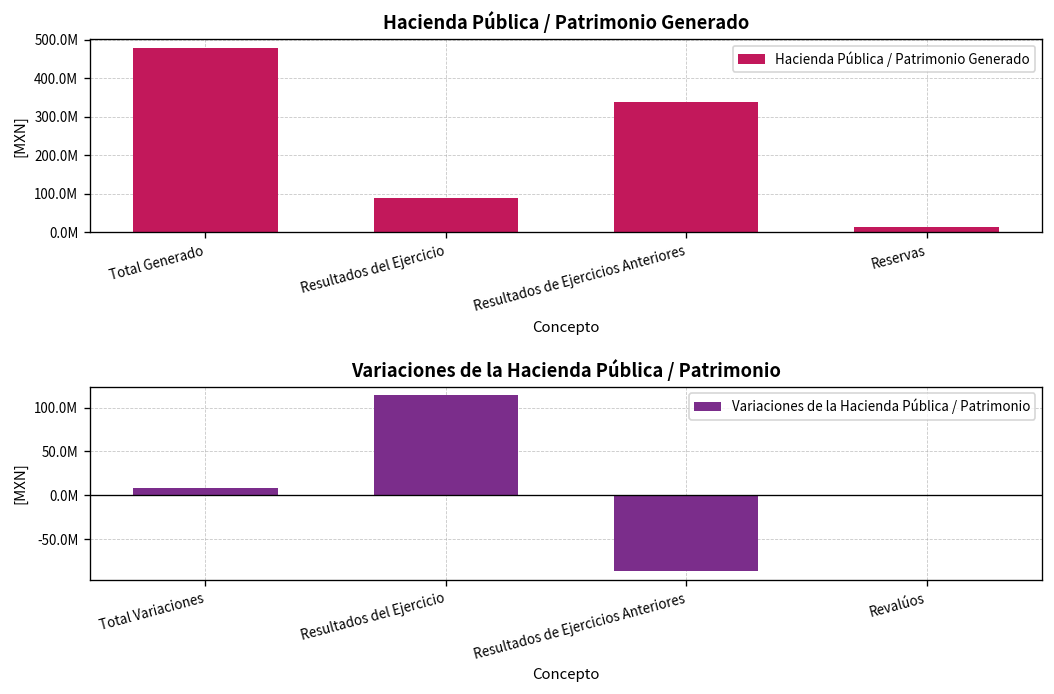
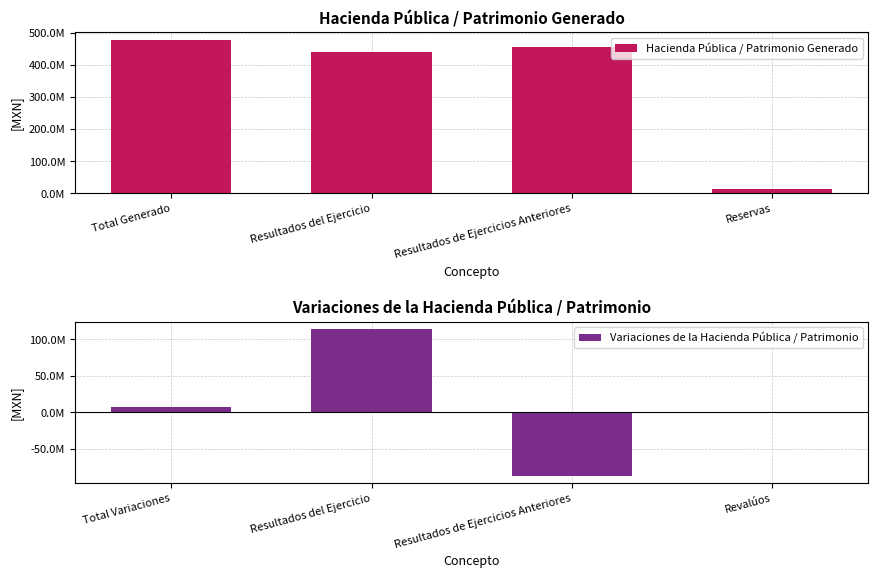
Hacienda Pública / Patrimonio Generado, Resultados del Ejercicio: 90000000 -> 440000000
Hacienda Pública / Patrimonio Generado, Resultados de Ejercicios Anteriores: 340000000 -> 460000000
